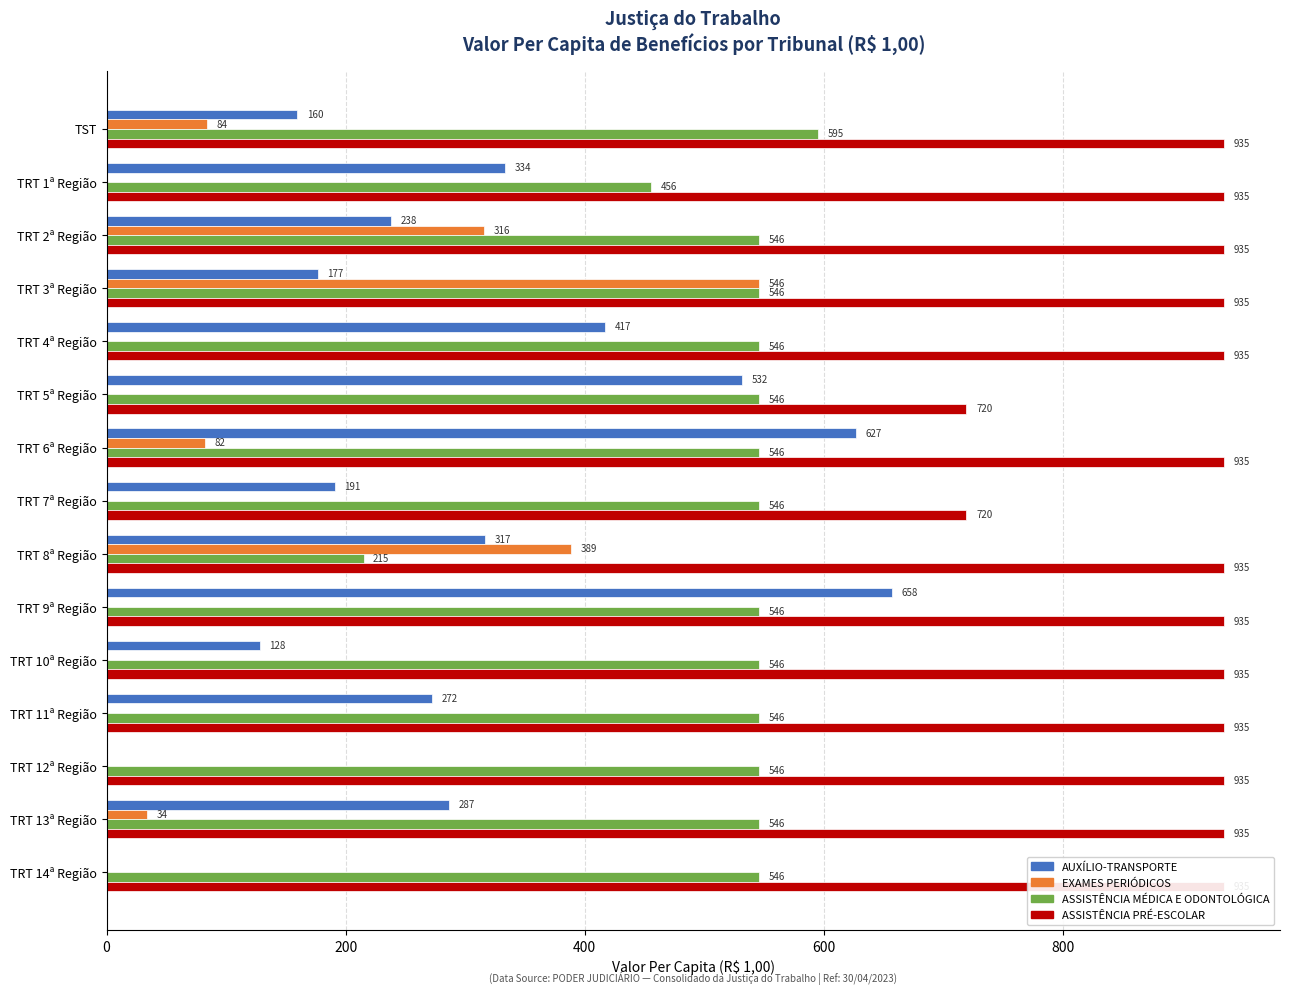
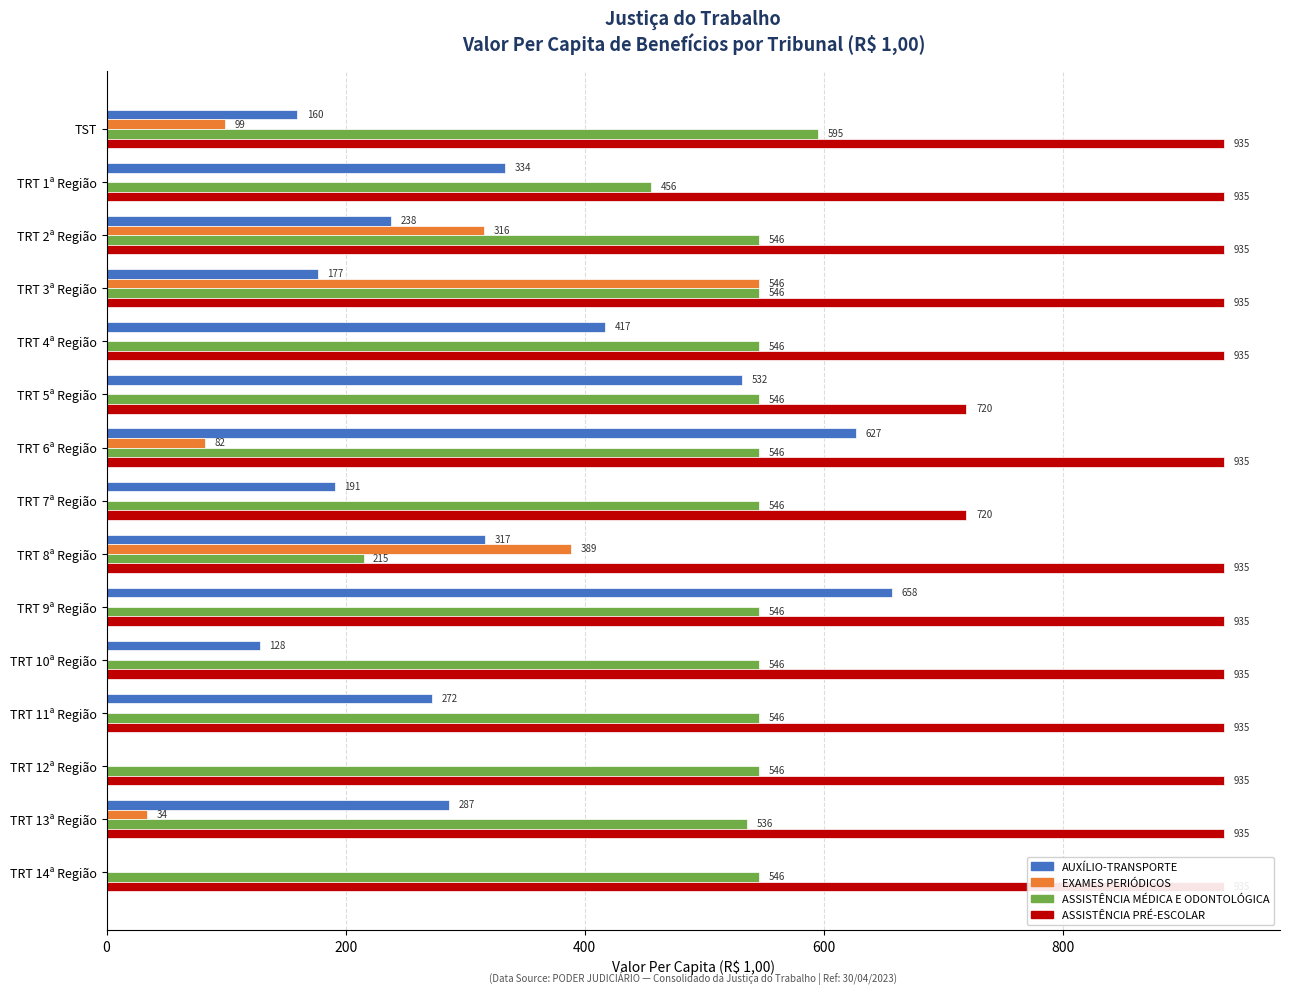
EXAMES PERIÓDICOS, TST: 84 -> 99
ASSISTÊNCIA MÉDICA E ODONTOLÓGICA, TRT 13ª Região: 546 -> 536
